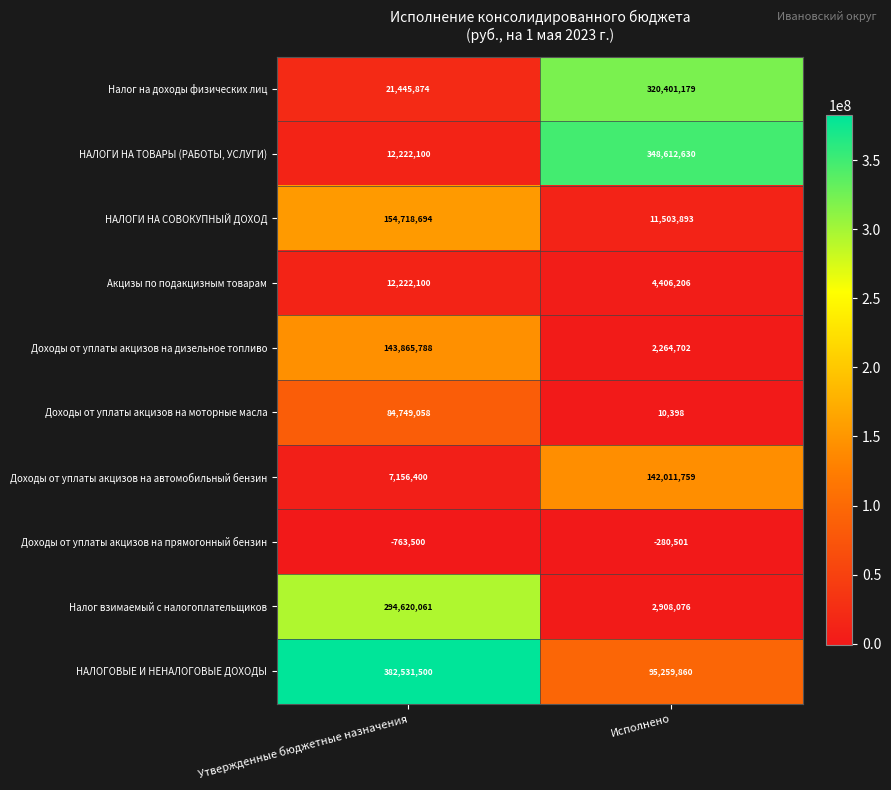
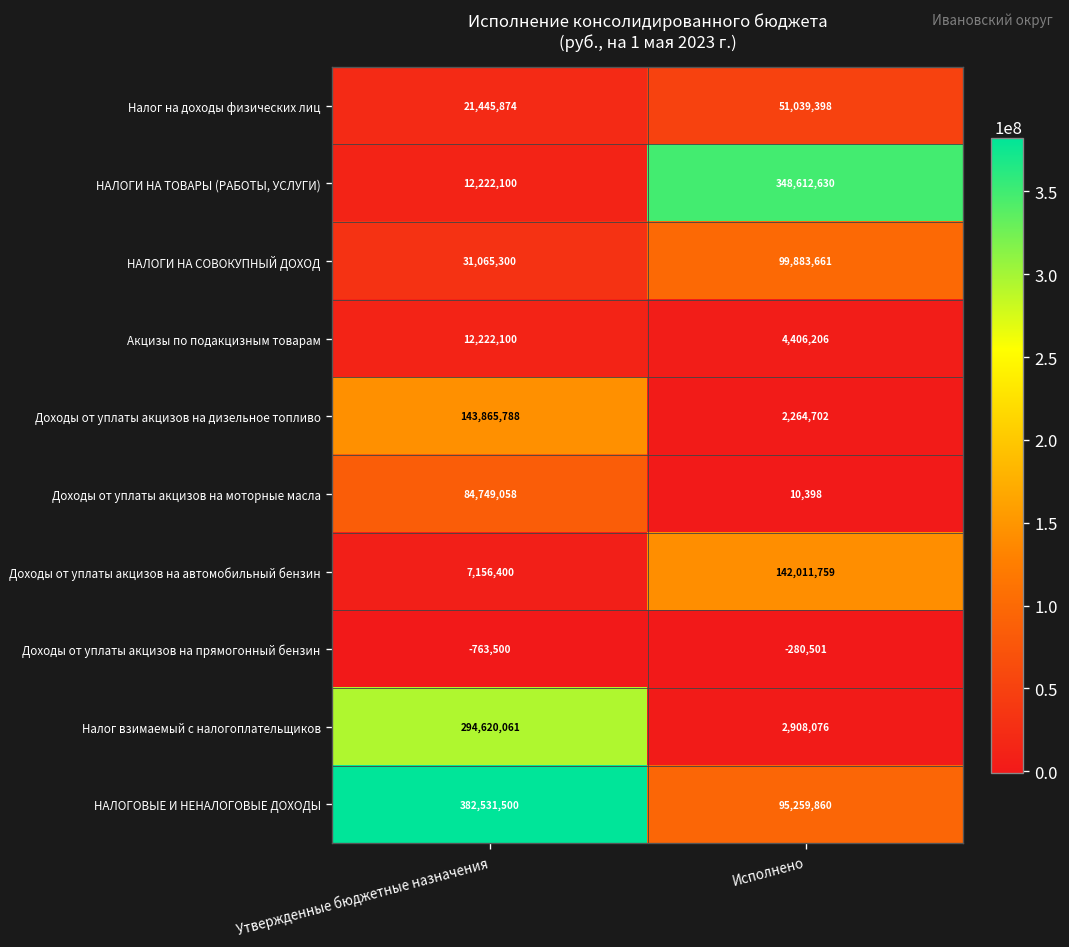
Налог на доходы физических лиц, Исполнено: 320,401,179 -> 51,039,398
НАЛОГИ НА СОВОКУПНЫЙ ДОХОД, Утвержденные бюджетные назначения: 154,718,694 -> 31,065,300
НАЛОГИ НА СОВОКУПНЫЙ ДОХОД, Исполнено: 11,503,893 -> 99,883,661
